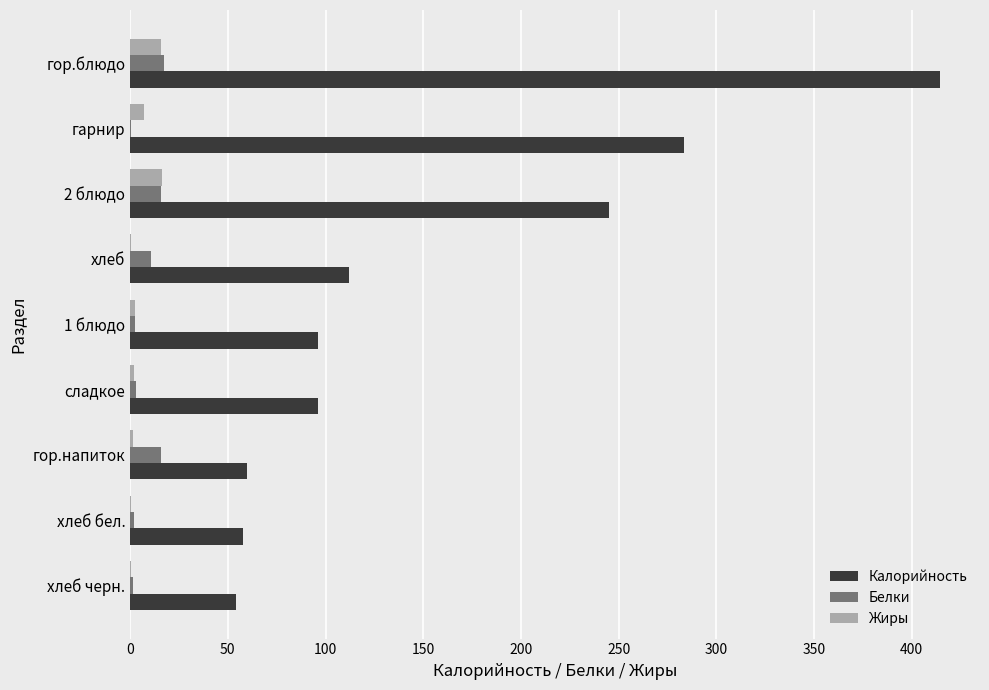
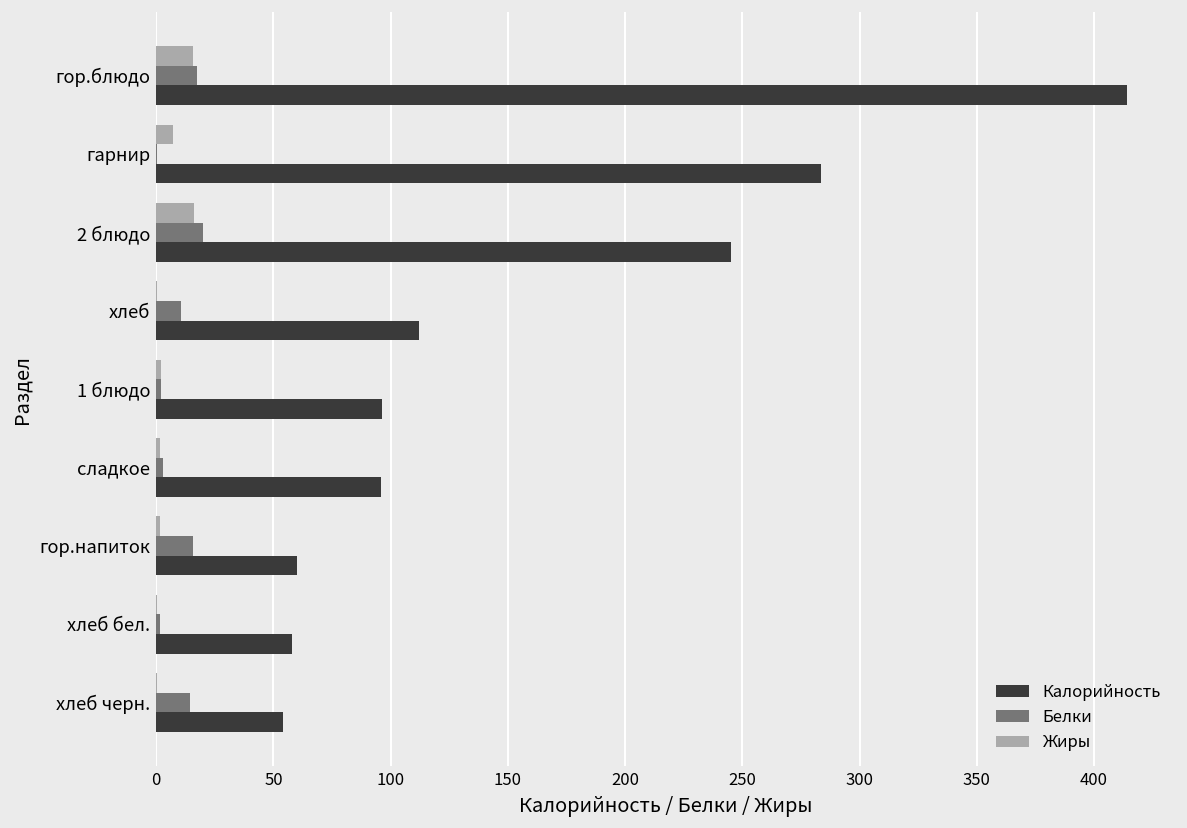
Белки, 2 блюдо: 16 -> 20
Белки, хлеб черн.: 2 -> 14
